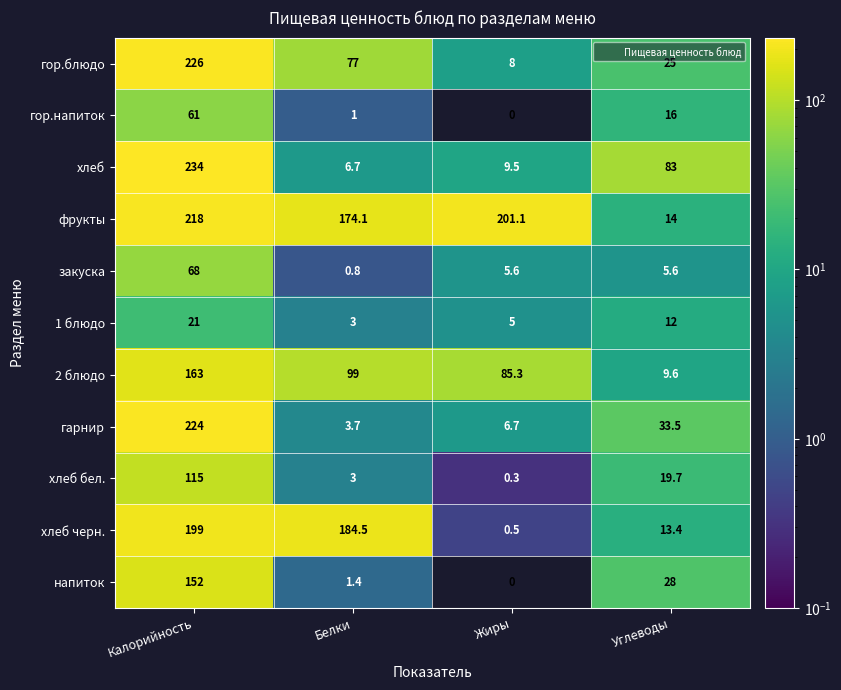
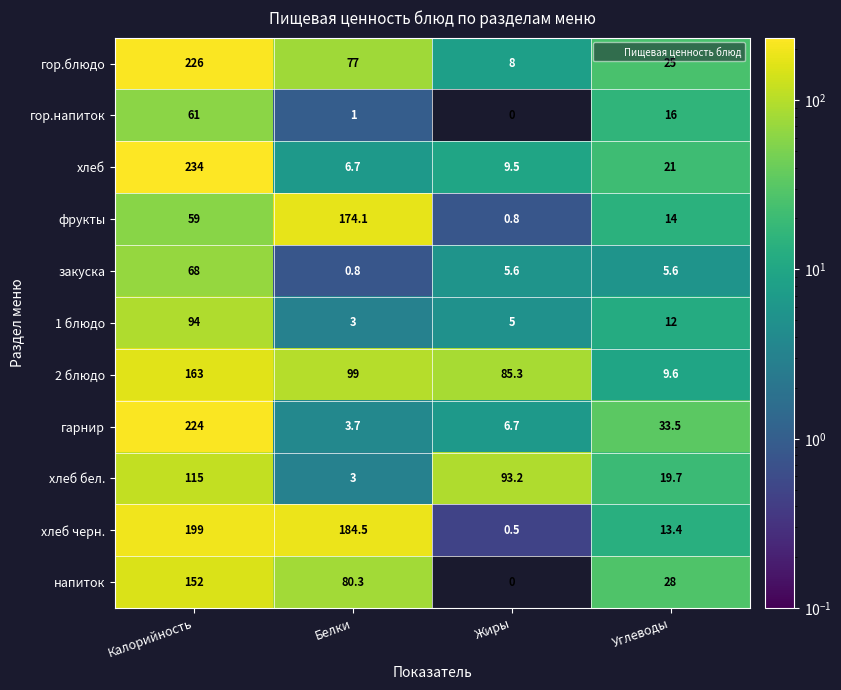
хлеб, Углеводы: 83 -> 21
фрукты, Калорийность: 218 -> 59
фрукты, Жиры: 201.1 -> 0.8
1 блюдо, Калорийность: 21 -> 94
хлеб бел., Жиры: 0.3 -> 93.2
напиток, Белки: 1.4 -> 80.3
